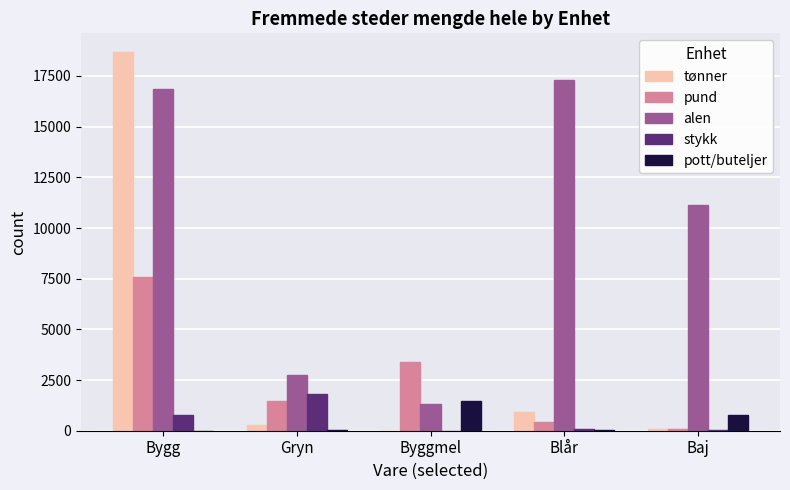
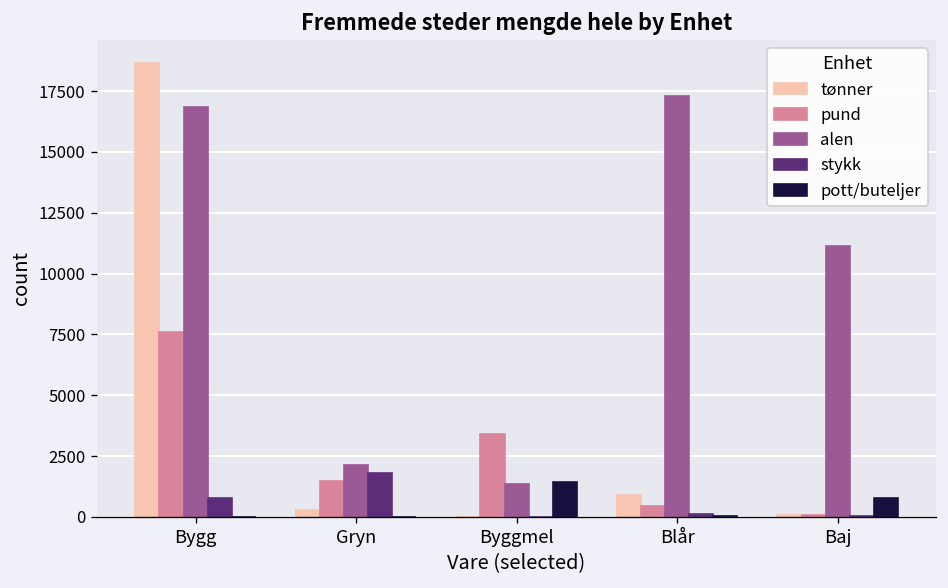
alen, Gryn: 2700 -> 2100
